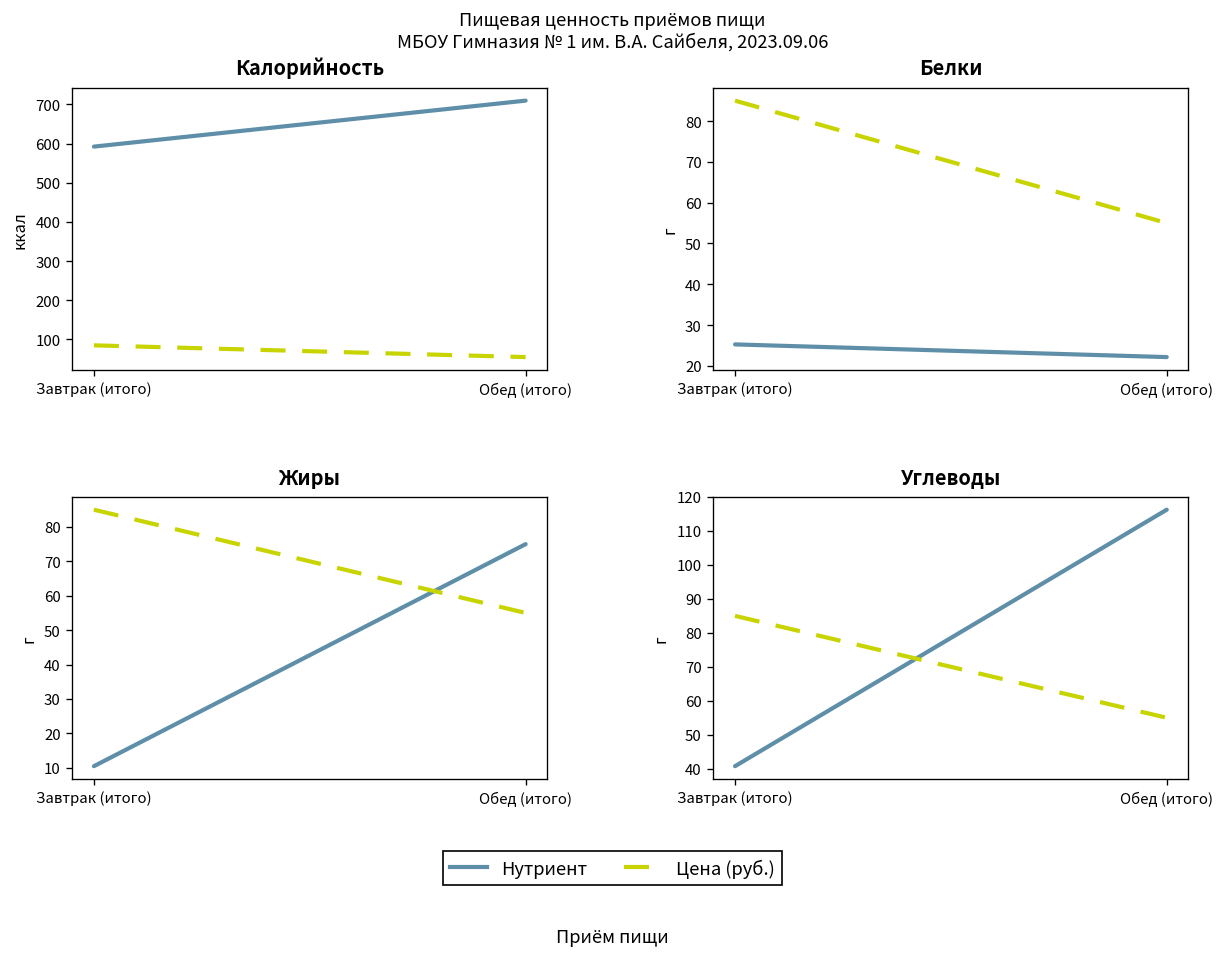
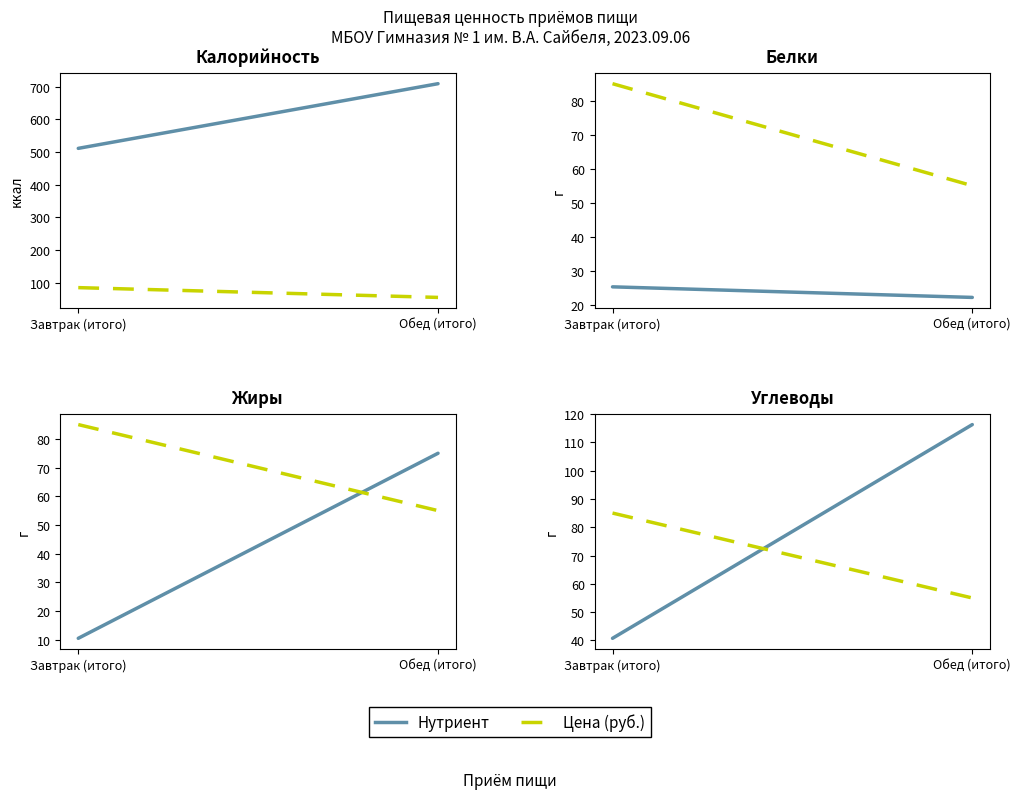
Калорийность, Нутриент, Завтрак (итого): 590 -> 510
